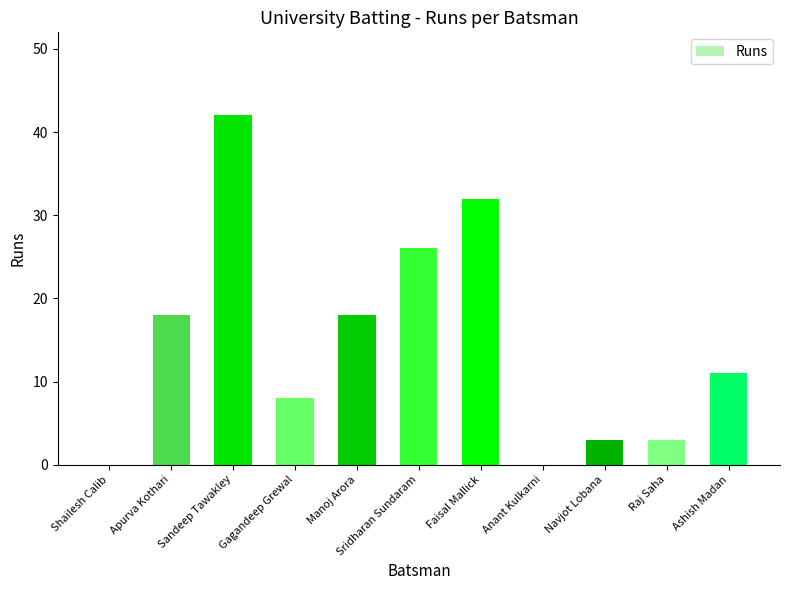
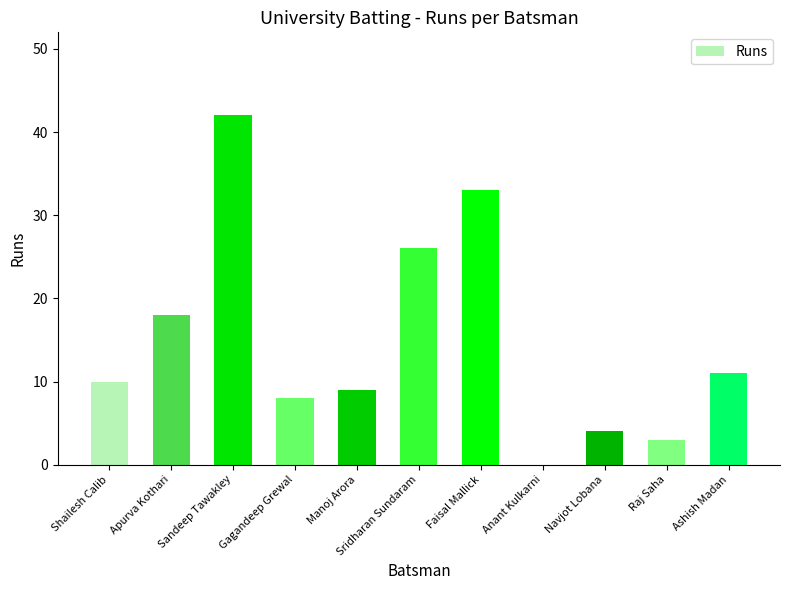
Shailesh Calib: 0 -> 10
Manoj Arora: 18 -> 9
Faisal Mallick: 32 -> 33
Navjot Lobana: 3 -> 4
